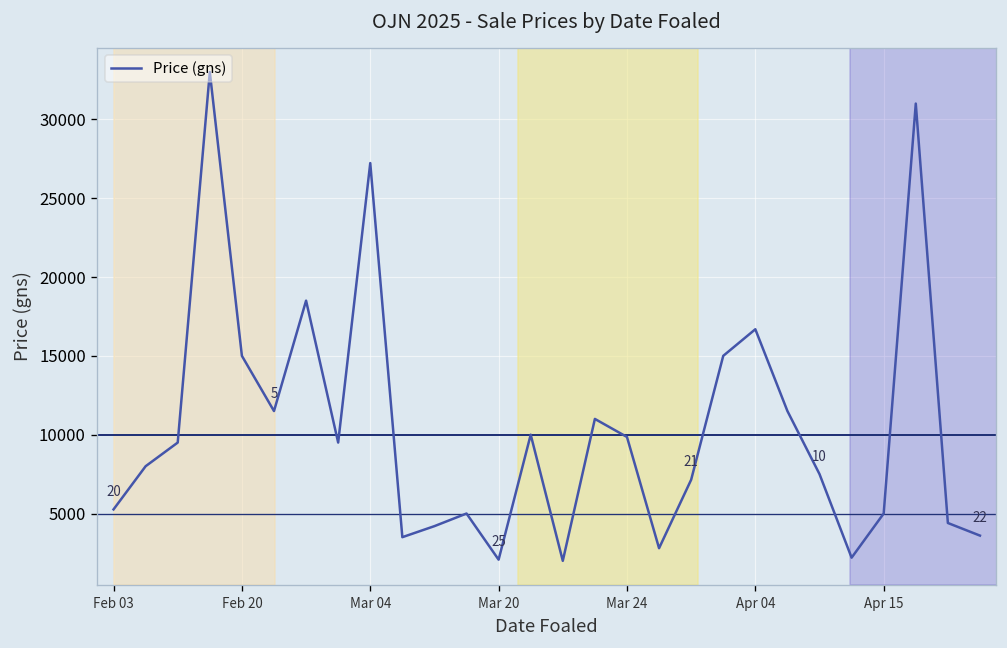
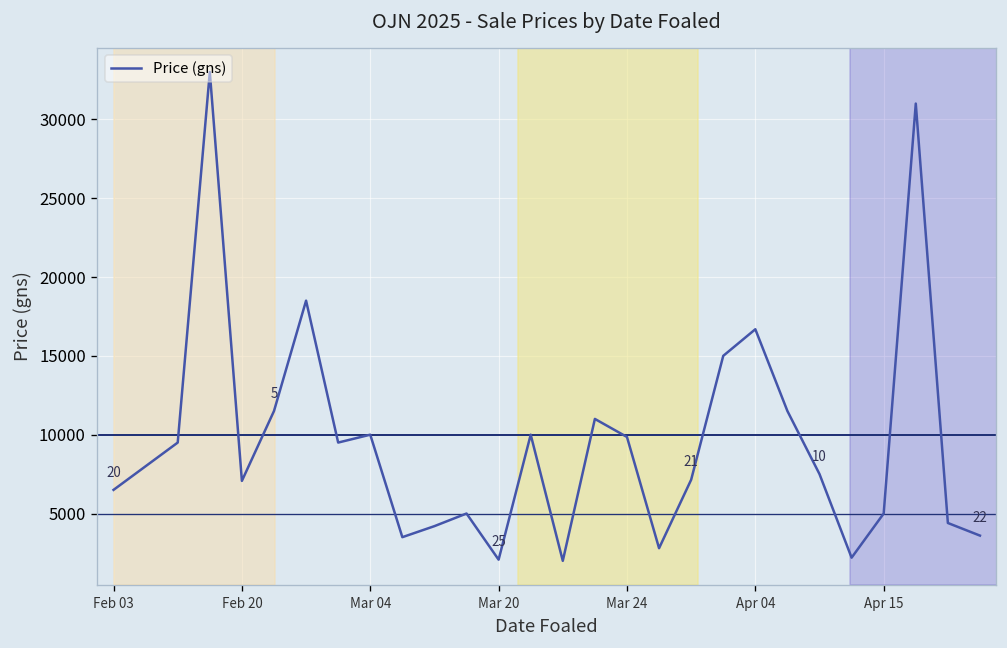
Feb 03: 5300 -> 6500
Feb 20: 15000 -> 7100
Mar 04: 27200 -> 10000
